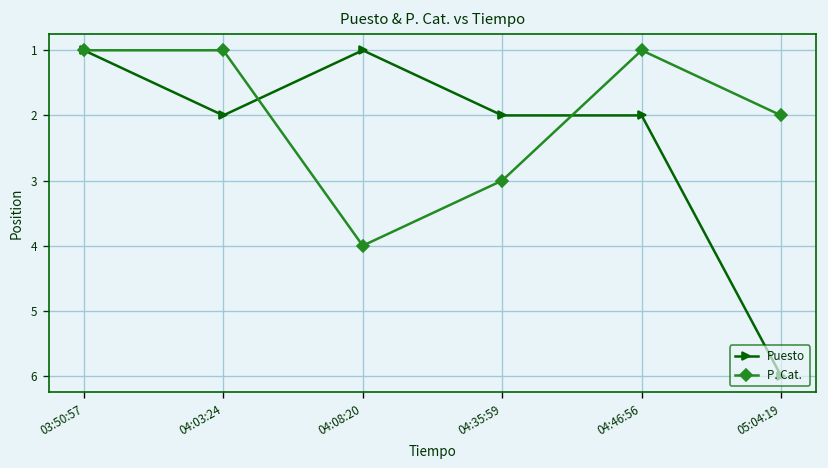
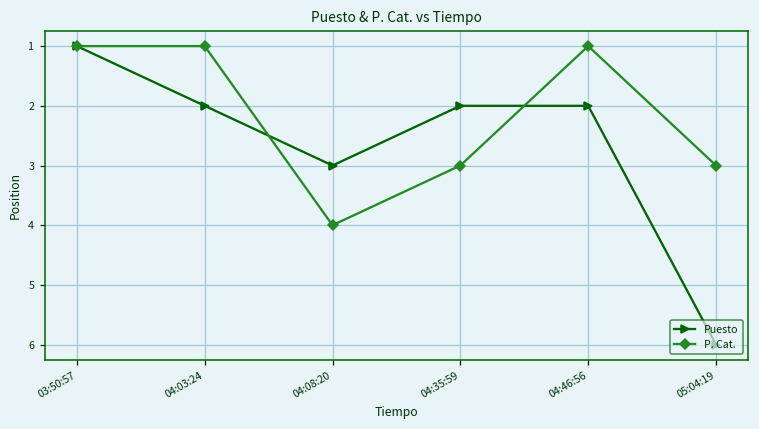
Puesto, 04:08:20: 1 -> 3
P. Cat., 05:04:19: 2 -> 3
